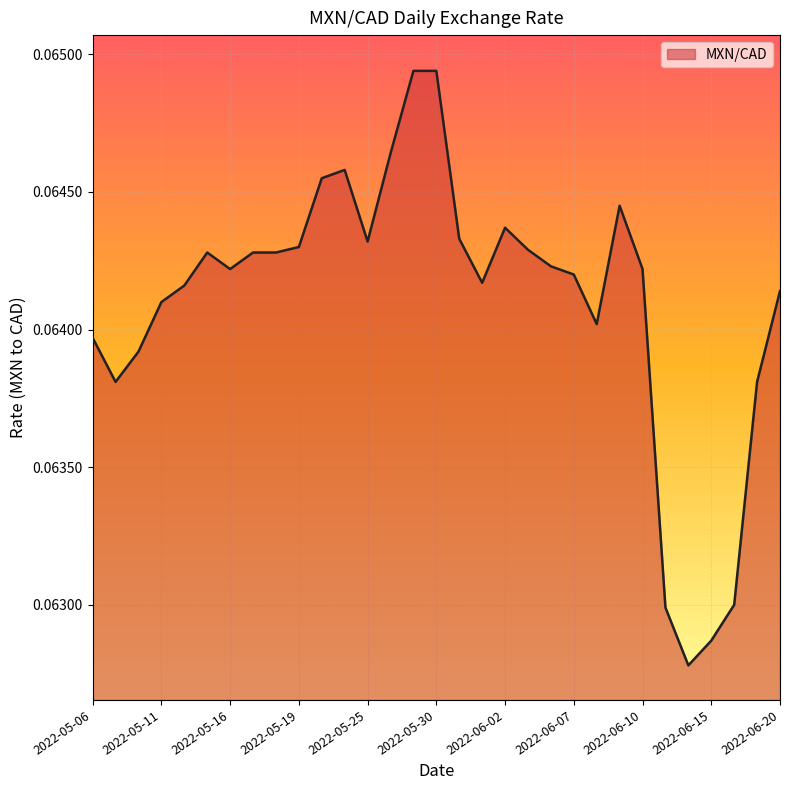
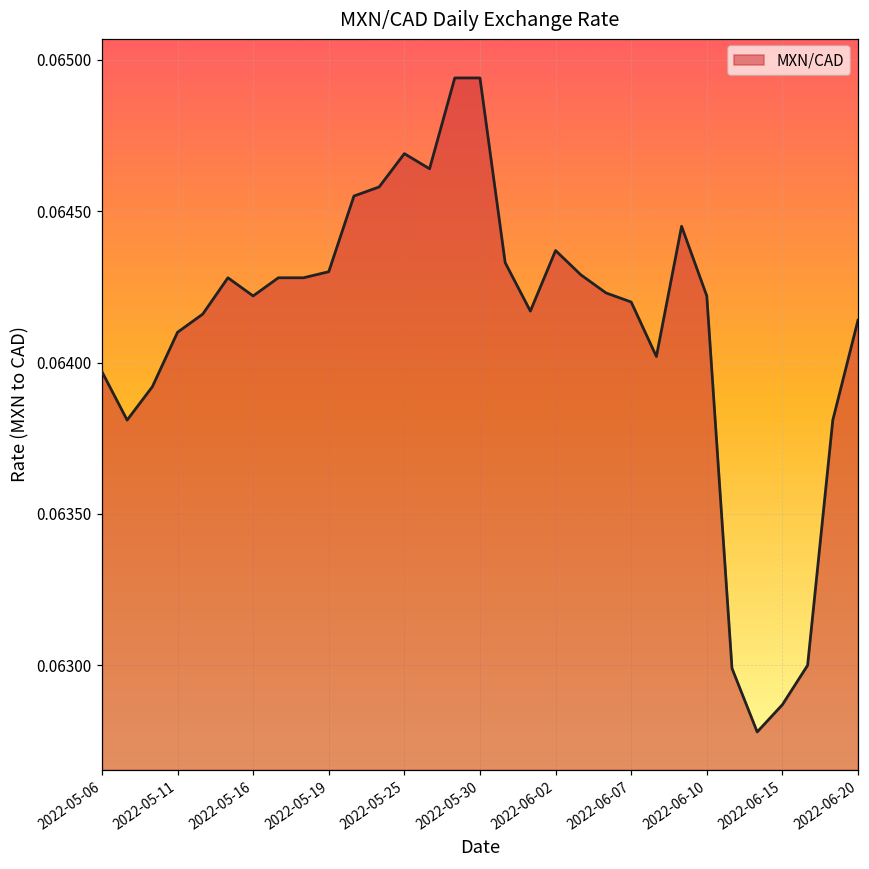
2022-05-25: 0.06432 -> 0.06469
